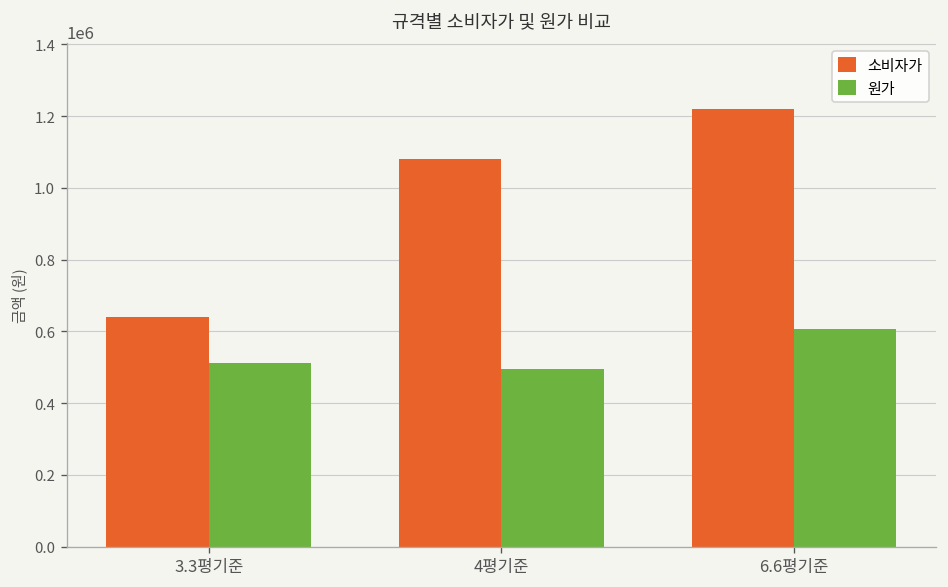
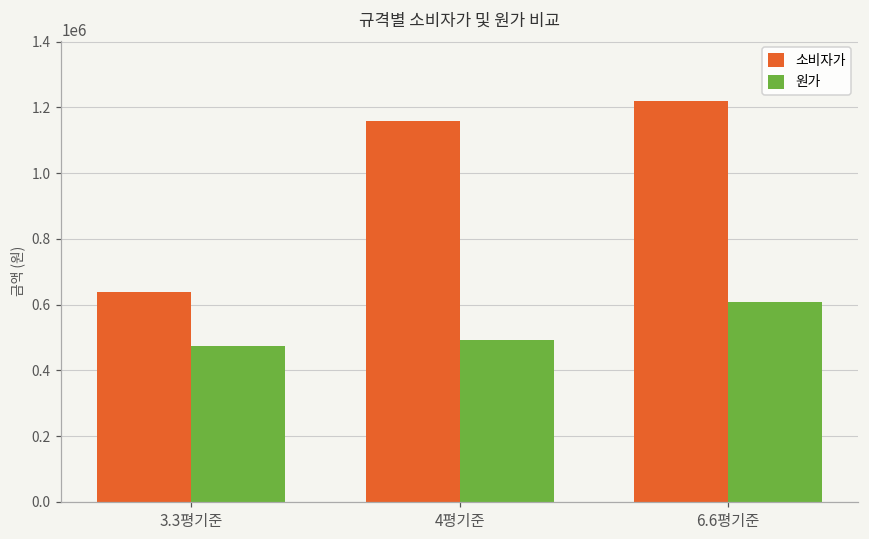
원가, 3.3평기준: 510000 -> 480000
소비자가, 4평기준: 1080000 -> 1160000
